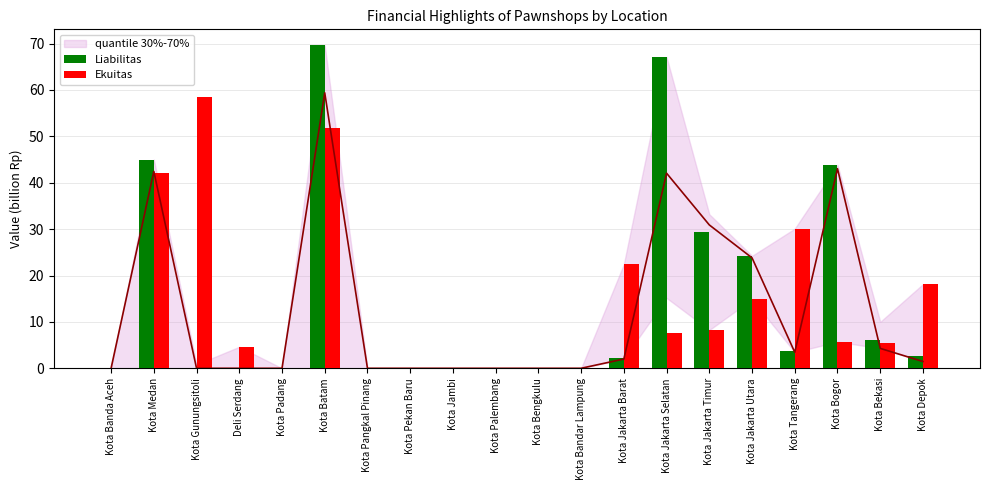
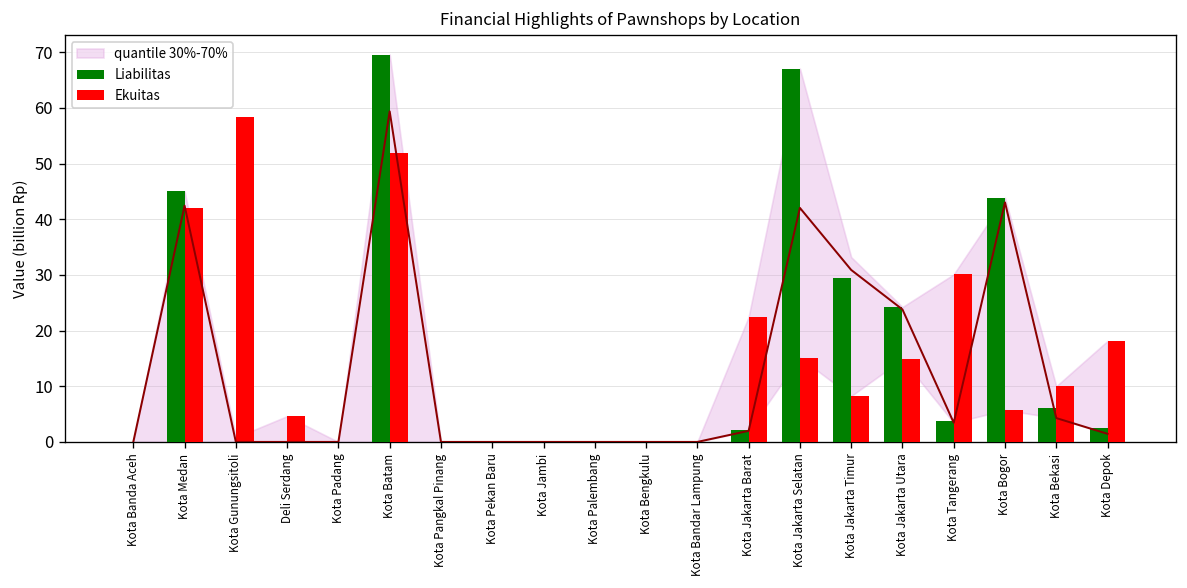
Ekuitas, Kota Jakarta Selatan: 8 -> 15
Ekuitas, Kota Bekasi: 5 -> 10
